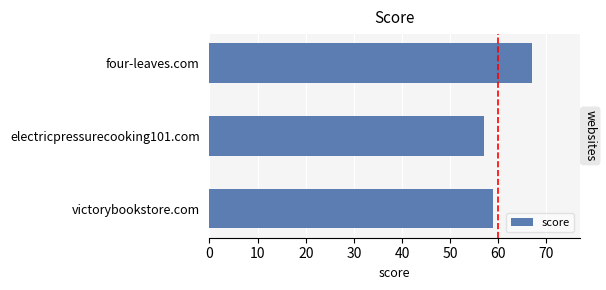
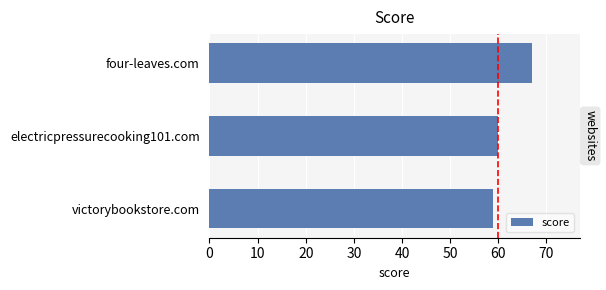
electricpressurecooking101.com: 57 -> 60
